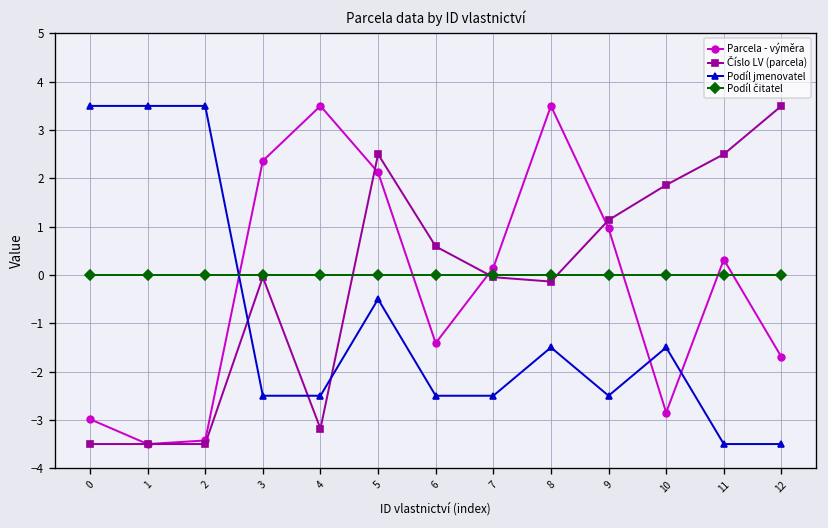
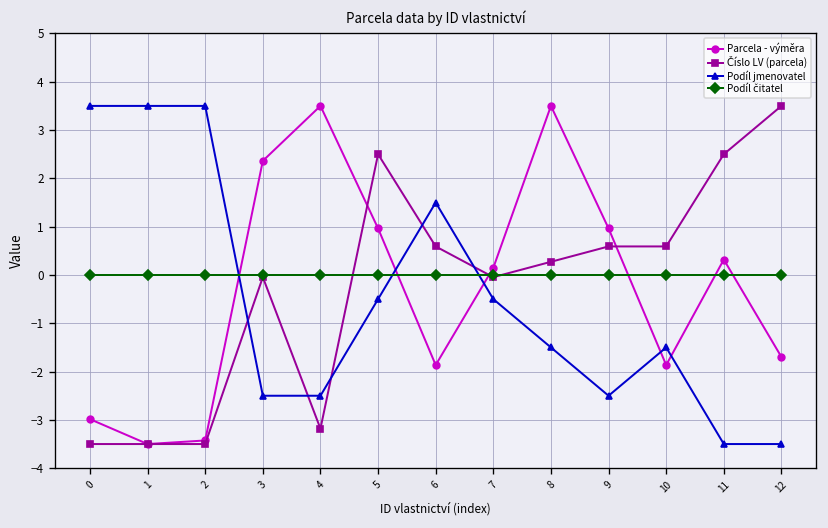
Parcela - výměra, 5: 2.1 -> 1.0
Parcela - výměra, 6: -1.4 -> -1.9
Podíl jmenovatel, 6: -2.5 -> 1.5
Podíl jmenovatel, 7: -2.5 -> -0.5
Číslo LV (parcela), 8: -0.1 -> 0.3
Číslo LV (parcela), 9: 1.1 -> 0.6
Parcela - výměra, 10: -2.8 -> -1.9
Číslo LV (parcela), 10: 1.9 -> 0.6
